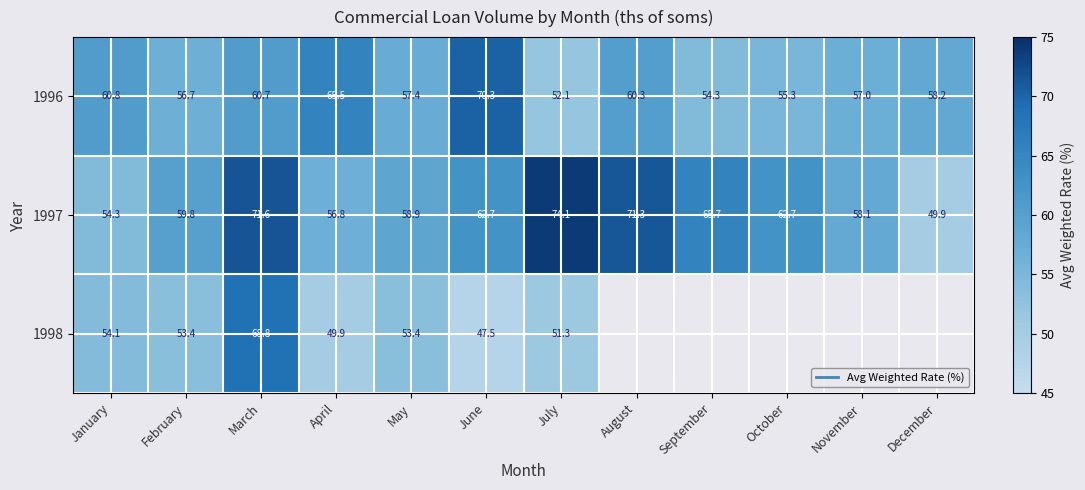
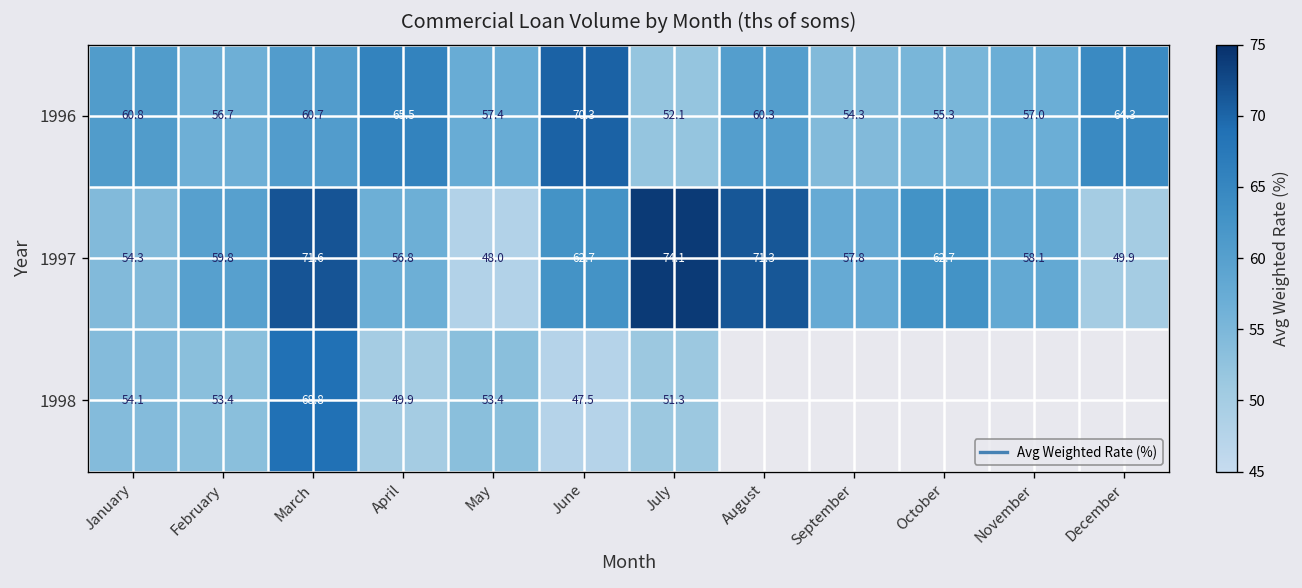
1996, December: 58.2 -> 64.3
1997, May: 58.9 -> 48.0
1997, September: 65.7 -> 57.8
